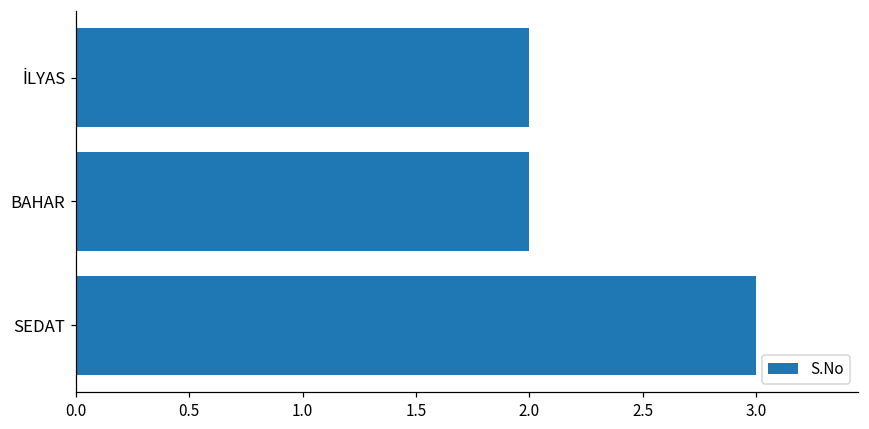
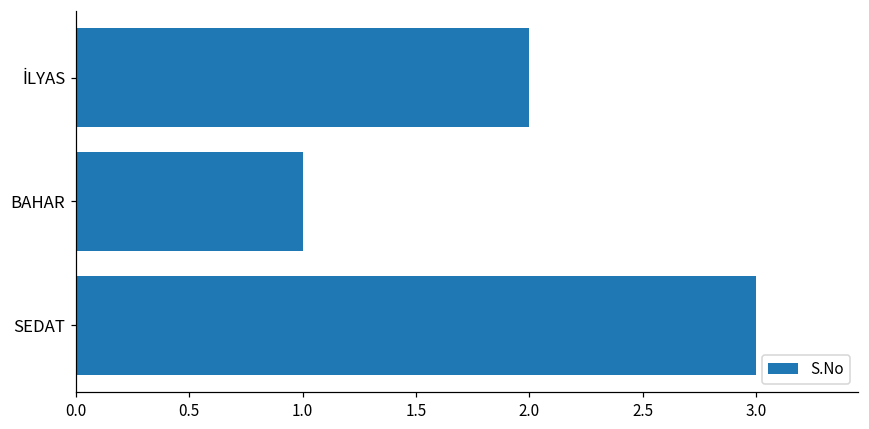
BAHAR: 2 -> 1
